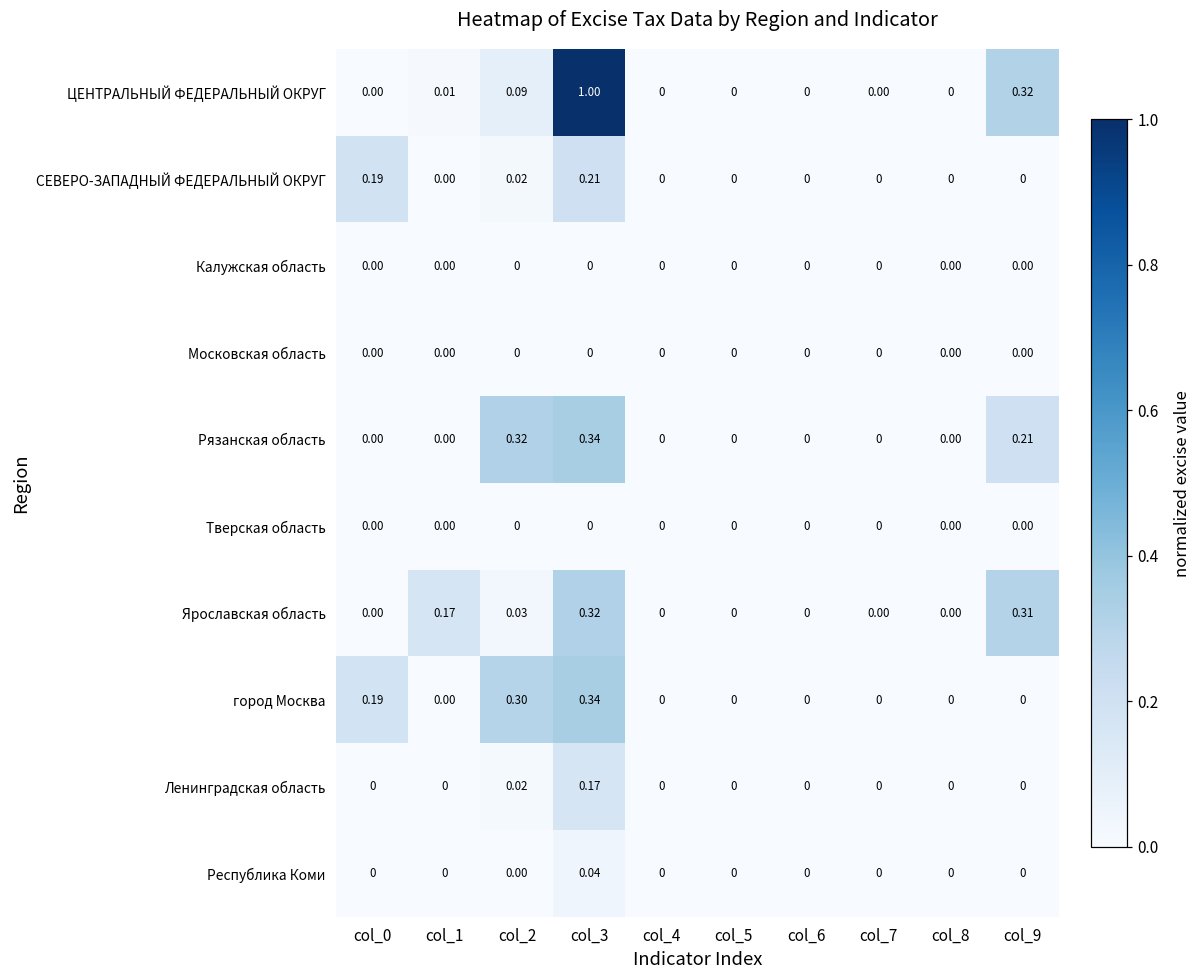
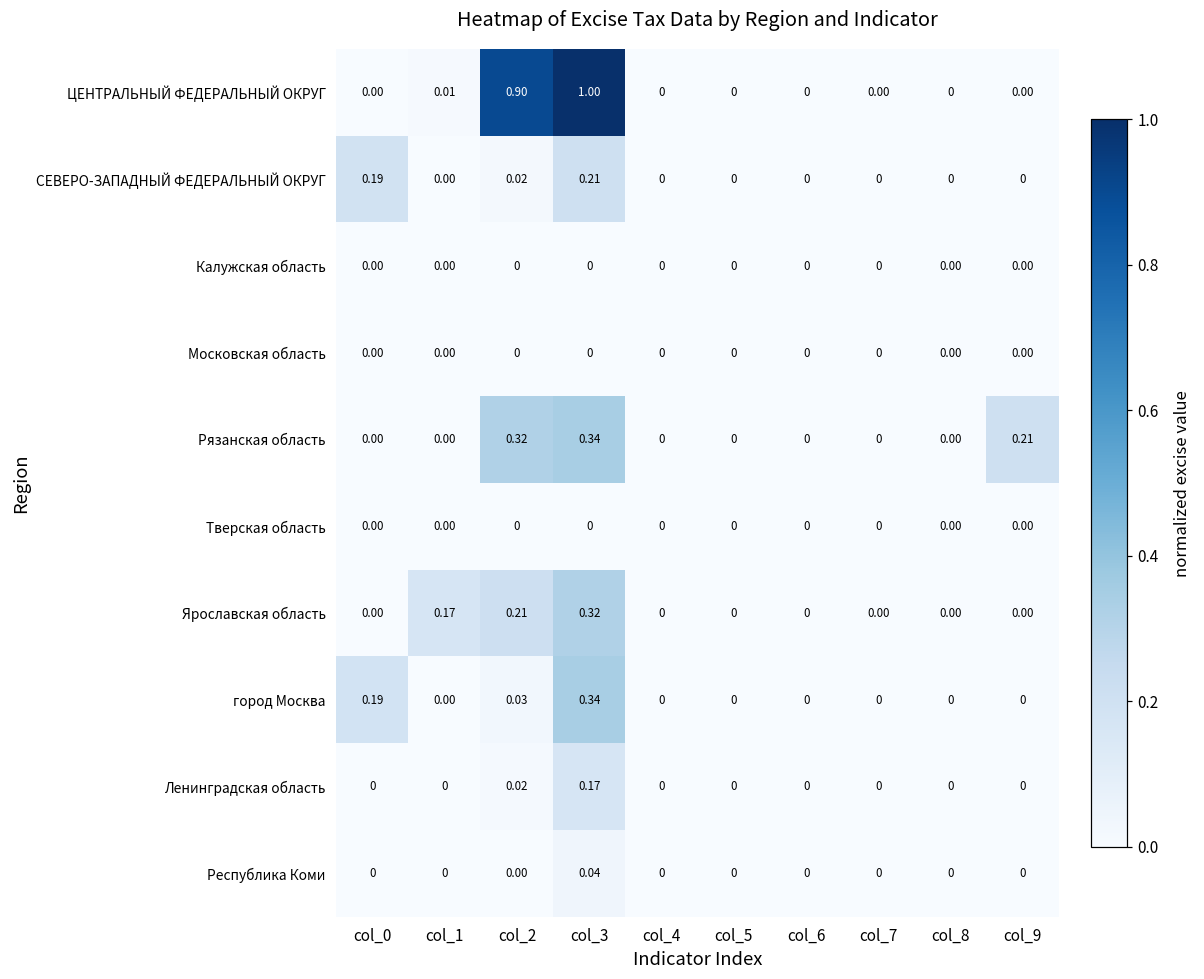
ЦЕНТРАЛЬНЫЙ ФЕДЕРАЛЬНЫЙ ОКРУГ, col_2: 0.09 -> 0.90
ЦЕНТРАЛЬНЫЙ ФЕДЕРАЛЬНЫЙ ОКРУГ, col_9: 0.32 -> 0.00
Ярославская область, col_2: 0.03 -> 0.21
Ярославская область, col_9: 0.31 -> 0.00
город Москва, col_2: 0.30 -> 0.03
